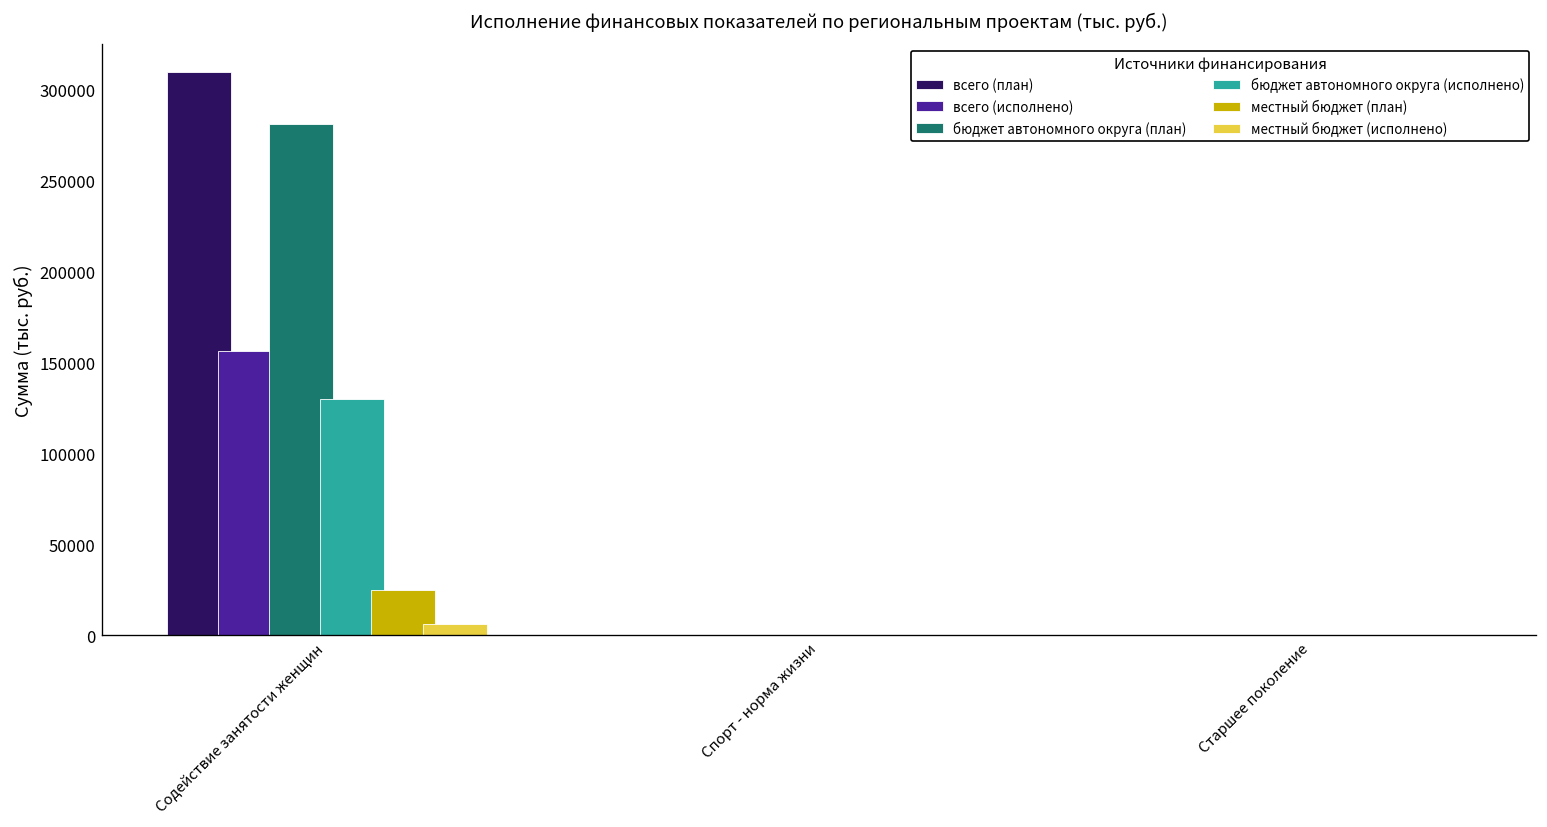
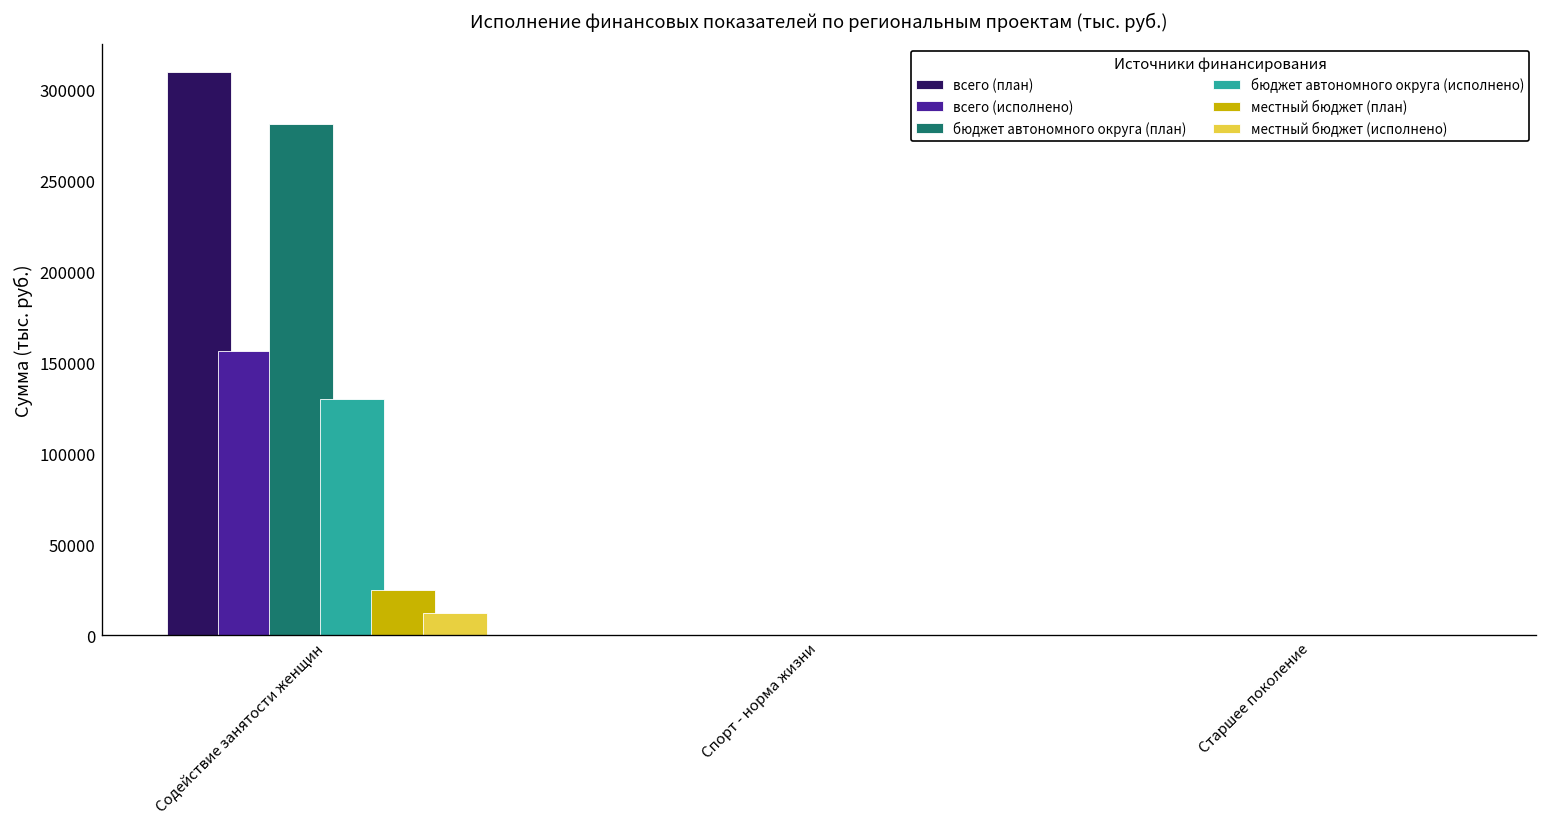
местный бюджет (исполнено), Содействие занятости женщин: 6000 -> 12000
